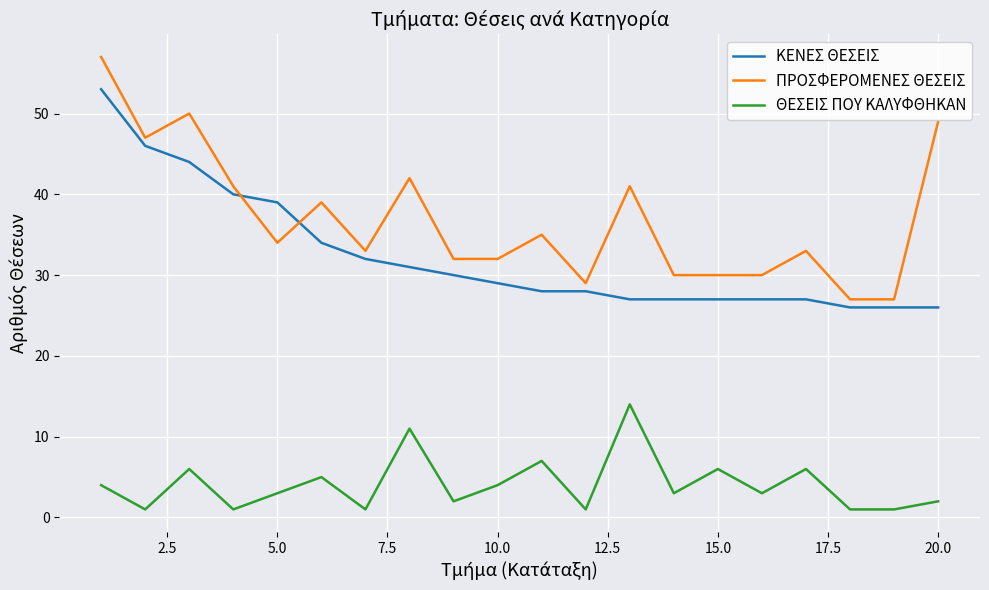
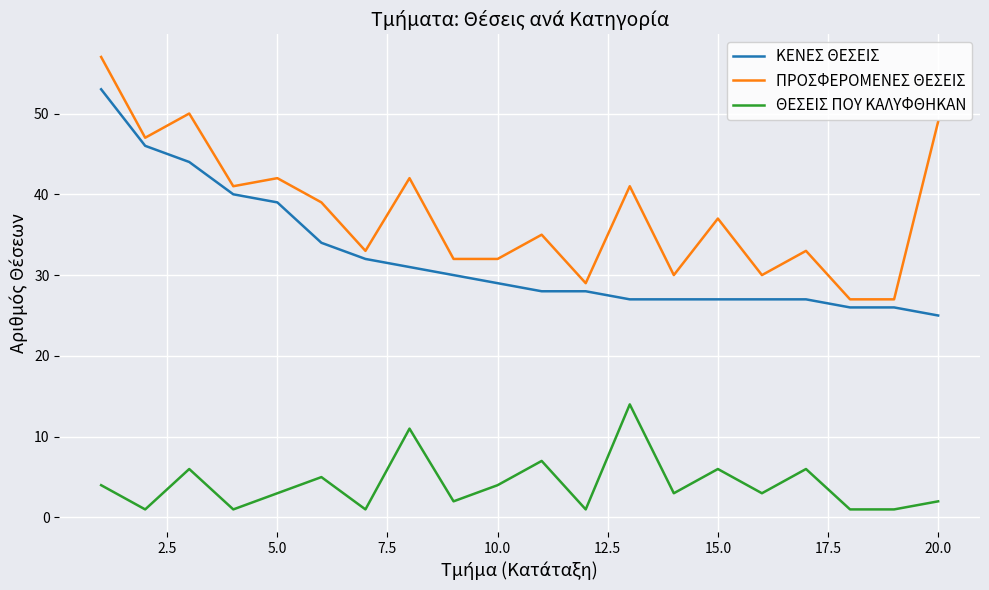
ΠΡΟΣΦΕΡΟΜΕΝΕΣ ΘΕΣΕΙΣ, 5.0: 34 -> 42
ΠΡΟΣΦΕΡΟΜΕΝΕΣ ΘΕΣΕΙΣ, 15.0: 30 -> 37
ΚΕΝΕΣ ΘΕΣΕΙΣ, 20.0: 26 -> 25
